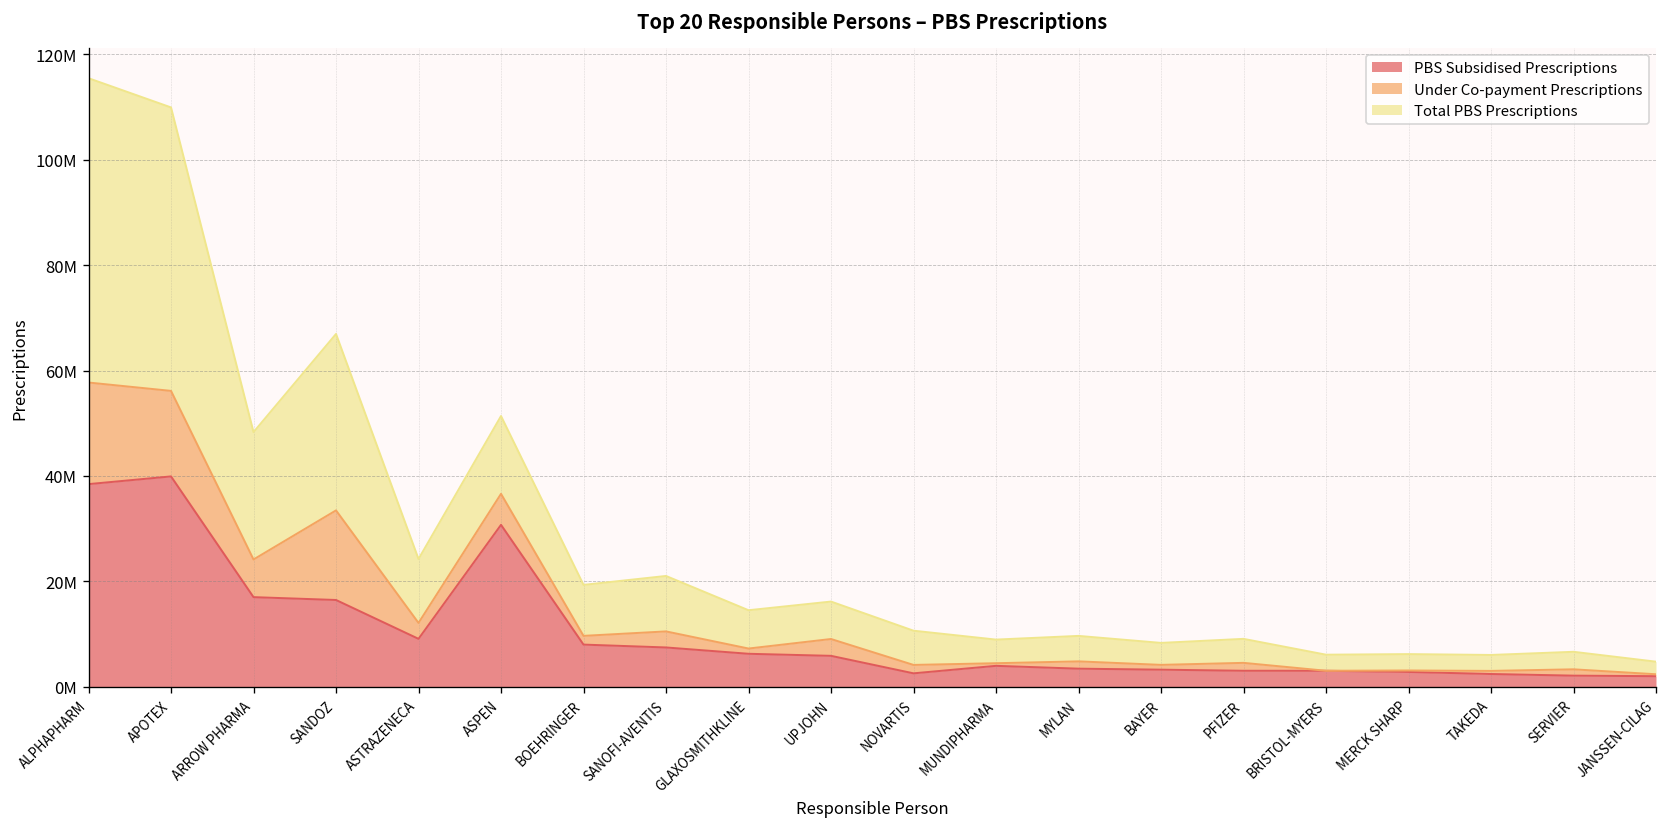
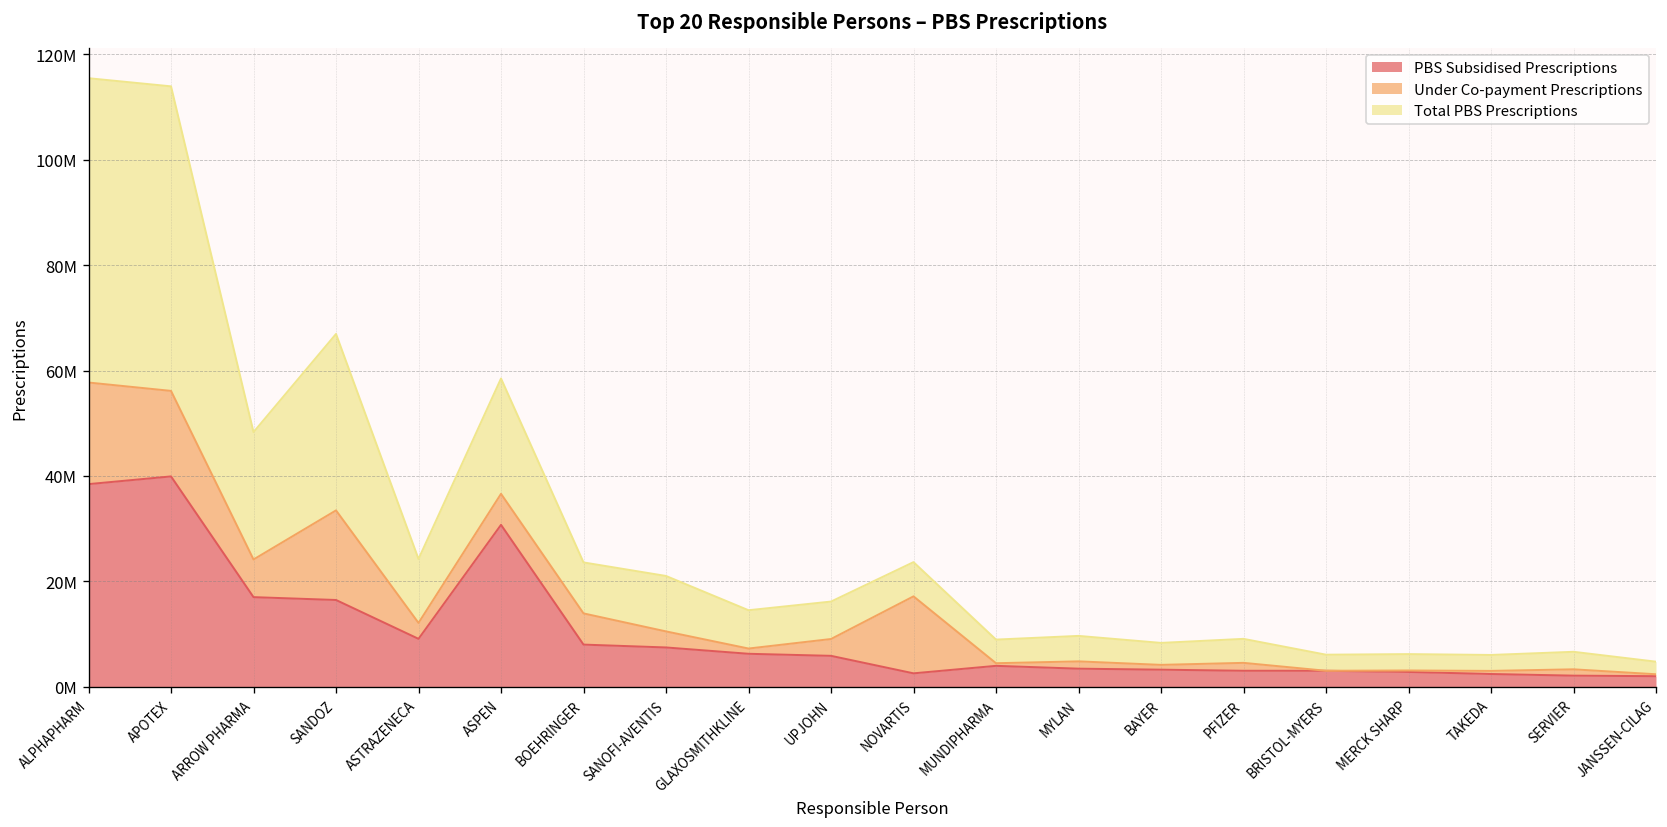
Total PBS Prescriptions, APOTEX: 54000000 -> 58000000
Total PBS Prescriptions, ASPEN: 15000000 -> 22000000
Under Co-payment Prescriptions, BOEHRINGER: 2000000 -> 6000000
Under Co-payment Prescriptions, NOVARTIS: 2000000 -> 15000000
